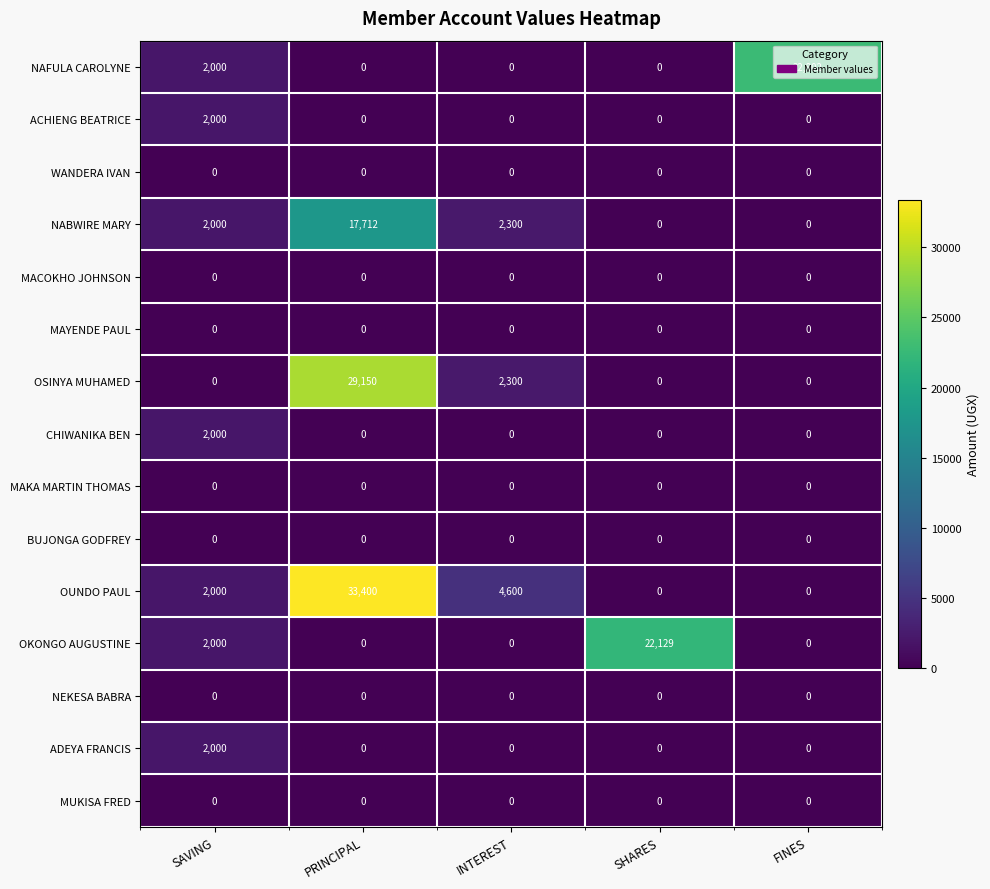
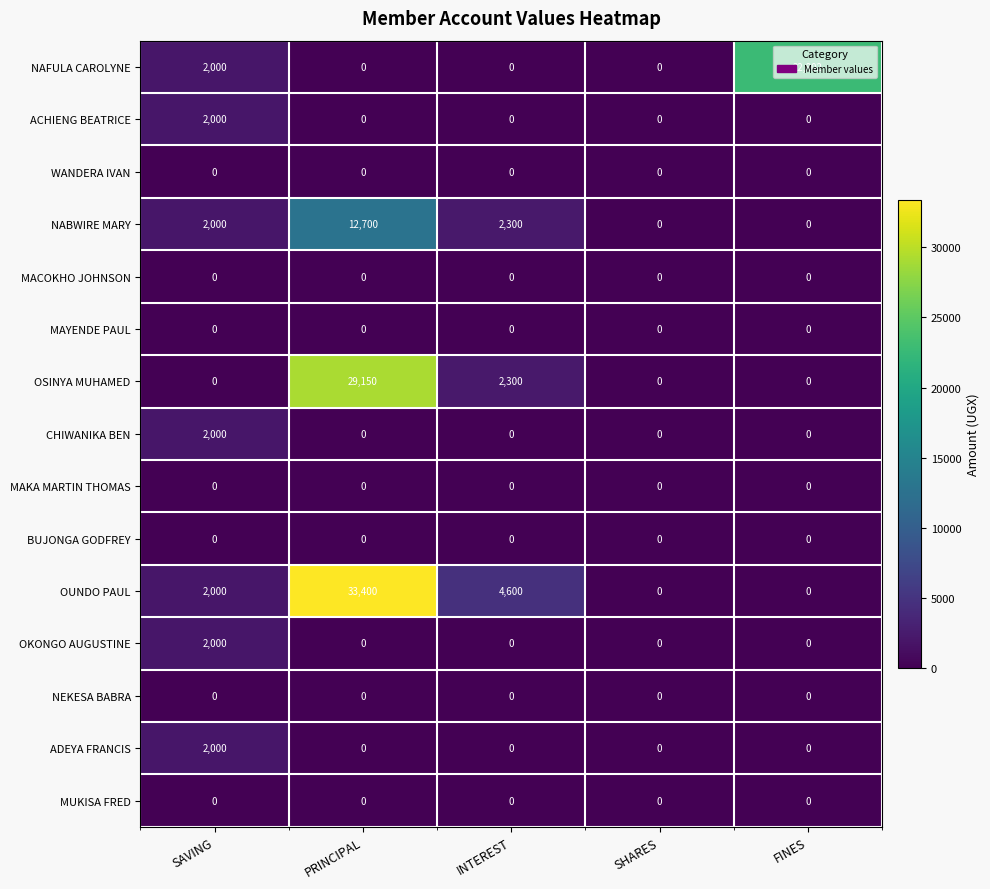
NABWIRE MARY, PRINCIPAL: 17,712 -> 12,700
OKONGO AUGUSTINE, SHARES: 22,129 -> 0
